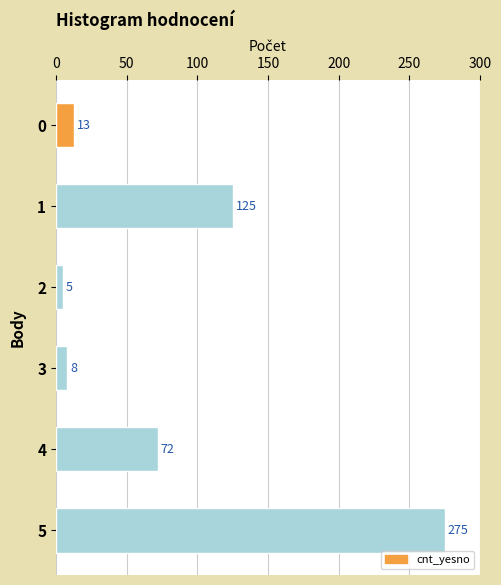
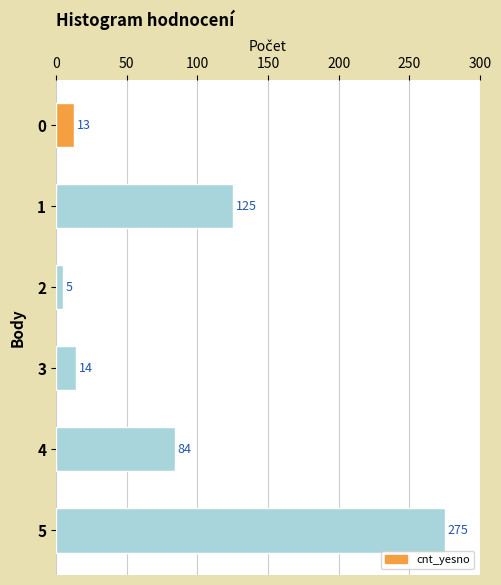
3: 8 -> 14
4: 72 -> 84
